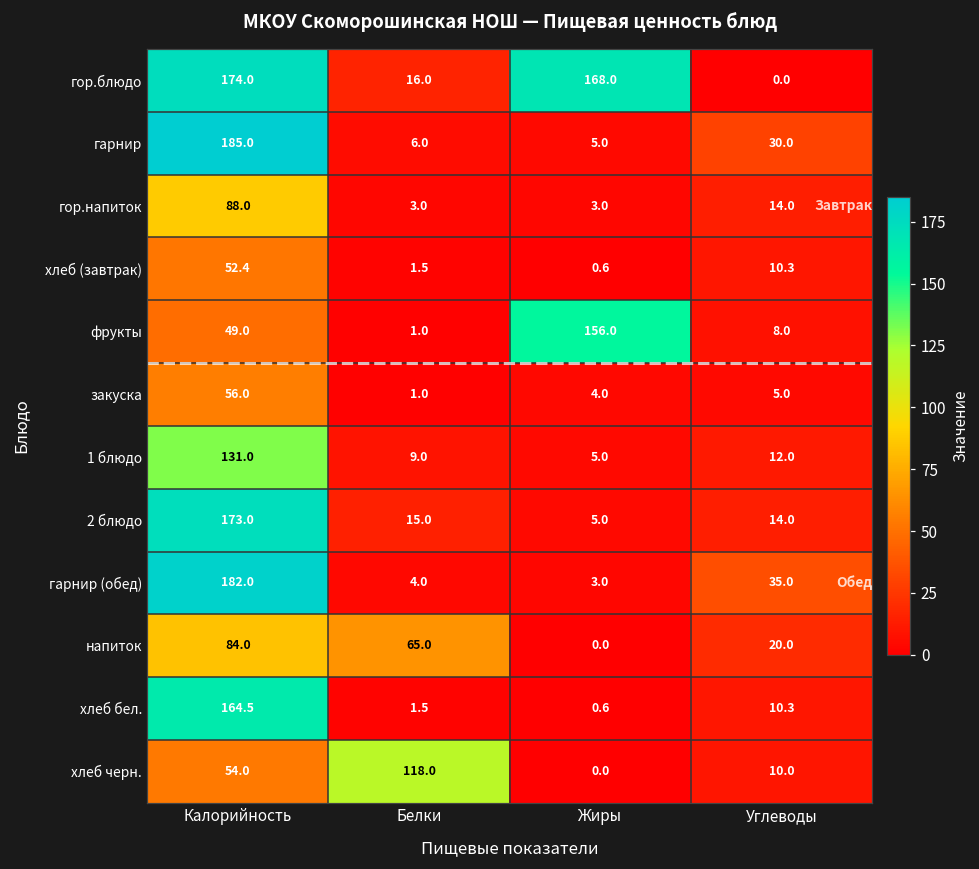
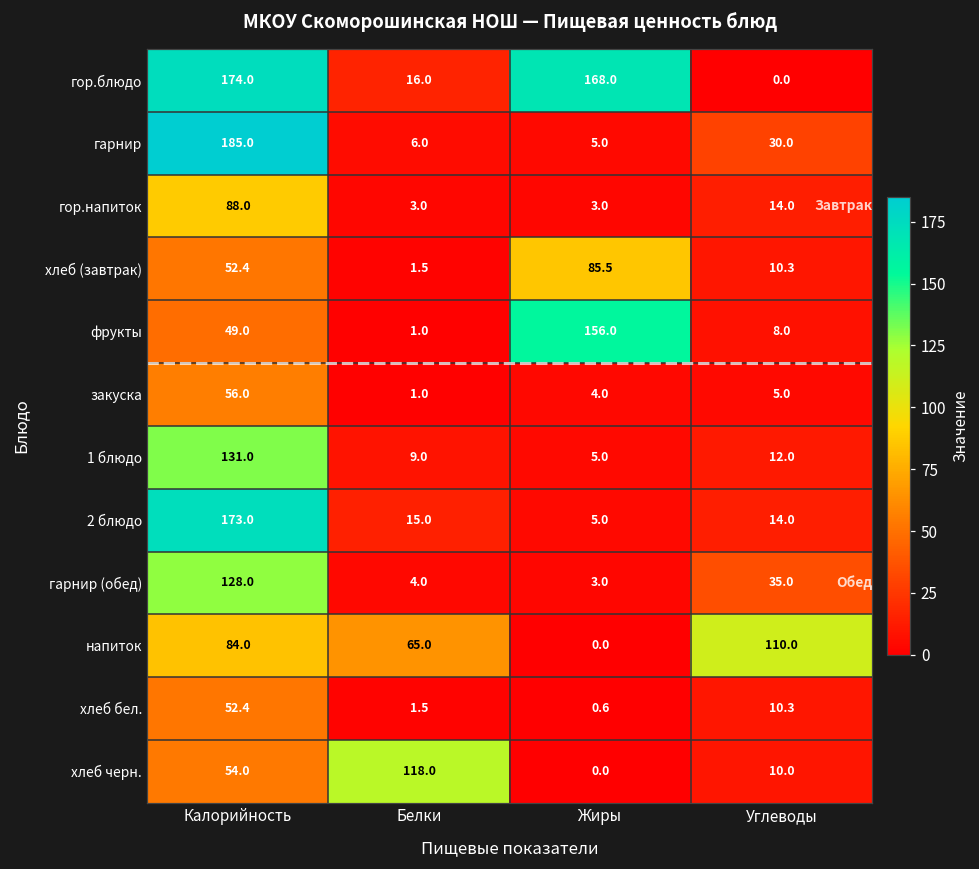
хлеб (завтрак), Жиры: 0.6 -> 85.5
гарнир (обед), Калорийность: 182.0 -> 128.0
напиток, Углеводы: 20.0 -> 110.0
хлеб бел., Калорийность: 164.5 -> 52.4
